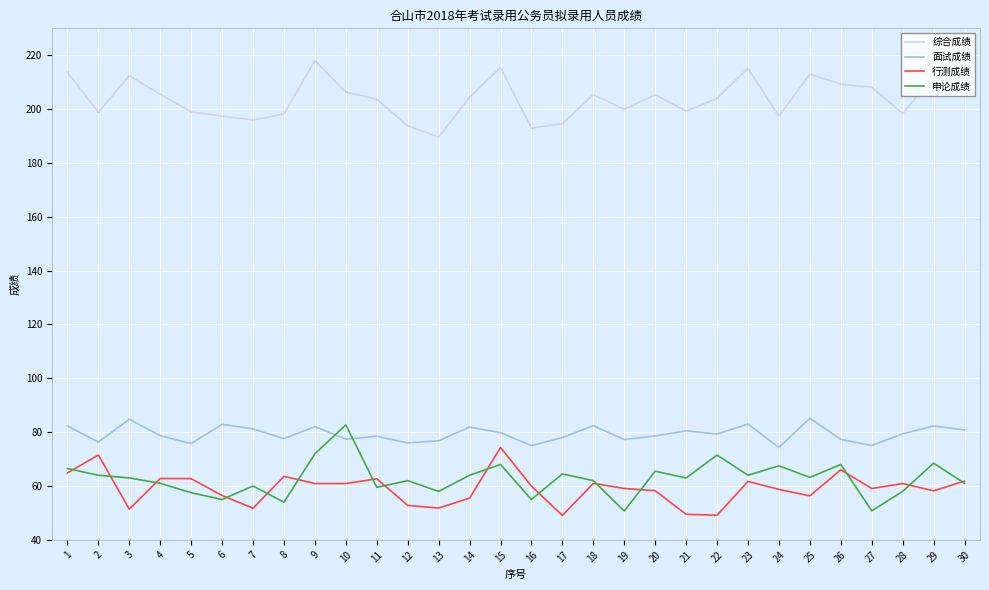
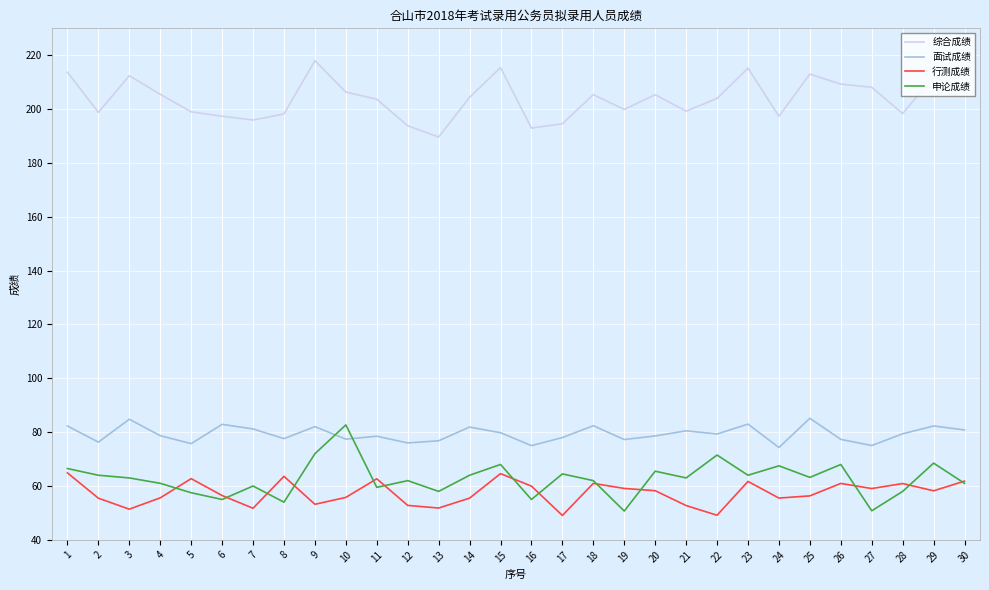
行测成绩, 2: 72 -> 55
行测成绩, 4: 63 -> 56
行测成绩, 9: 61 -> 53
行测成绩, 10: 61 -> 56
行测成绩, 15: 74 -> 65
行测成绩, 21: 50 -> 53
行测成绩, 24: 59 -> 56
行测成绩, 26: 66 -> 61
